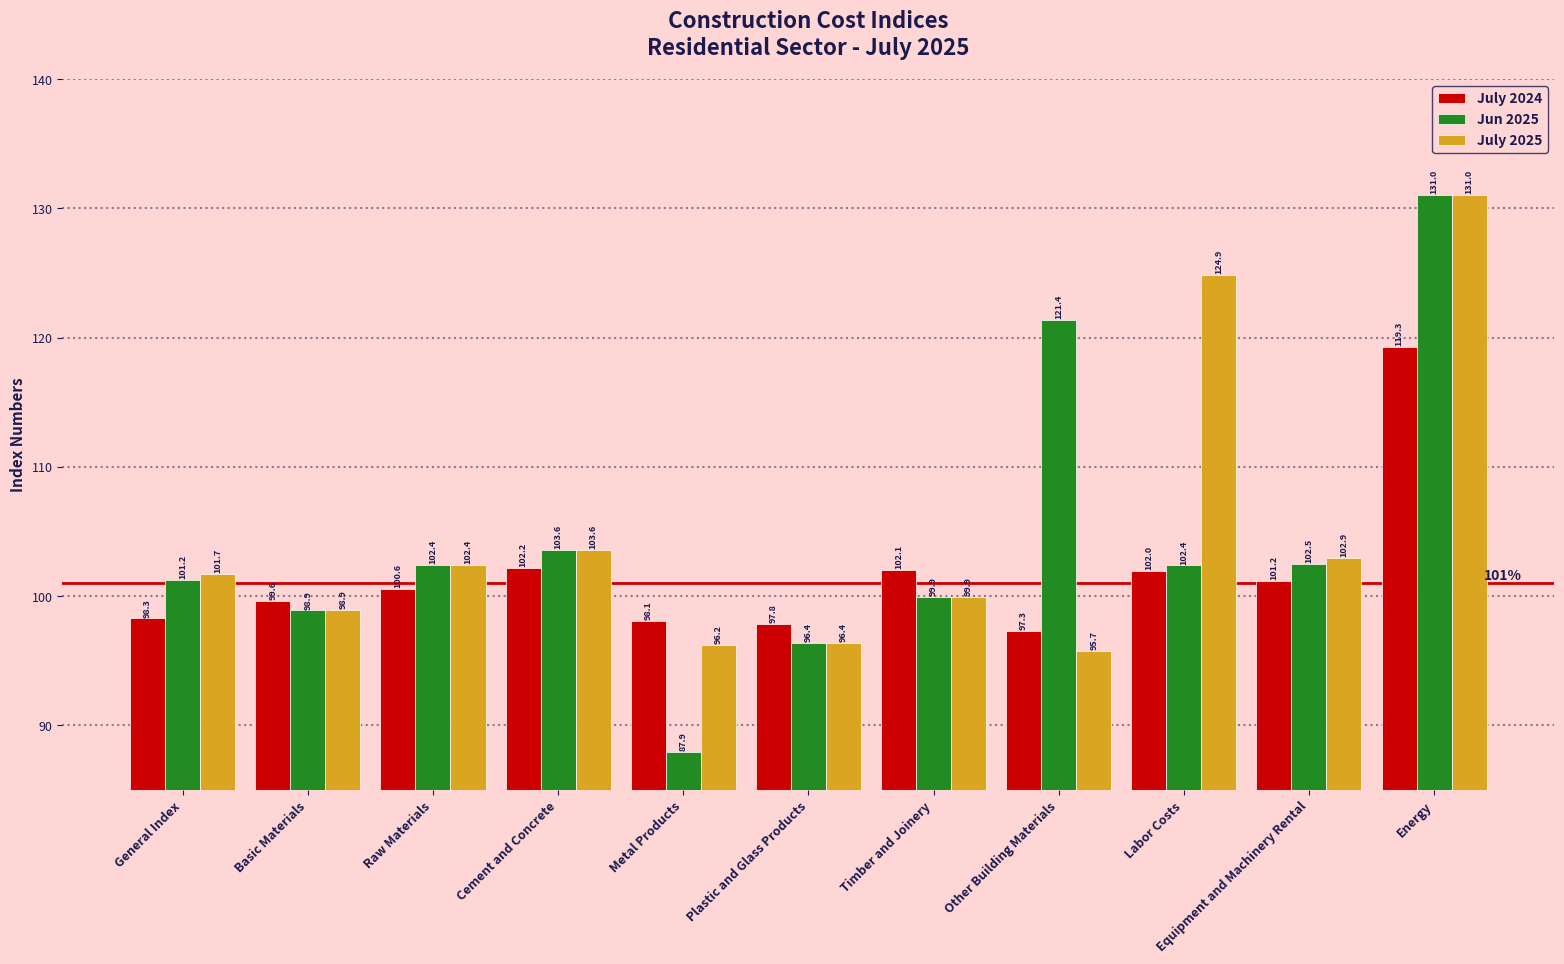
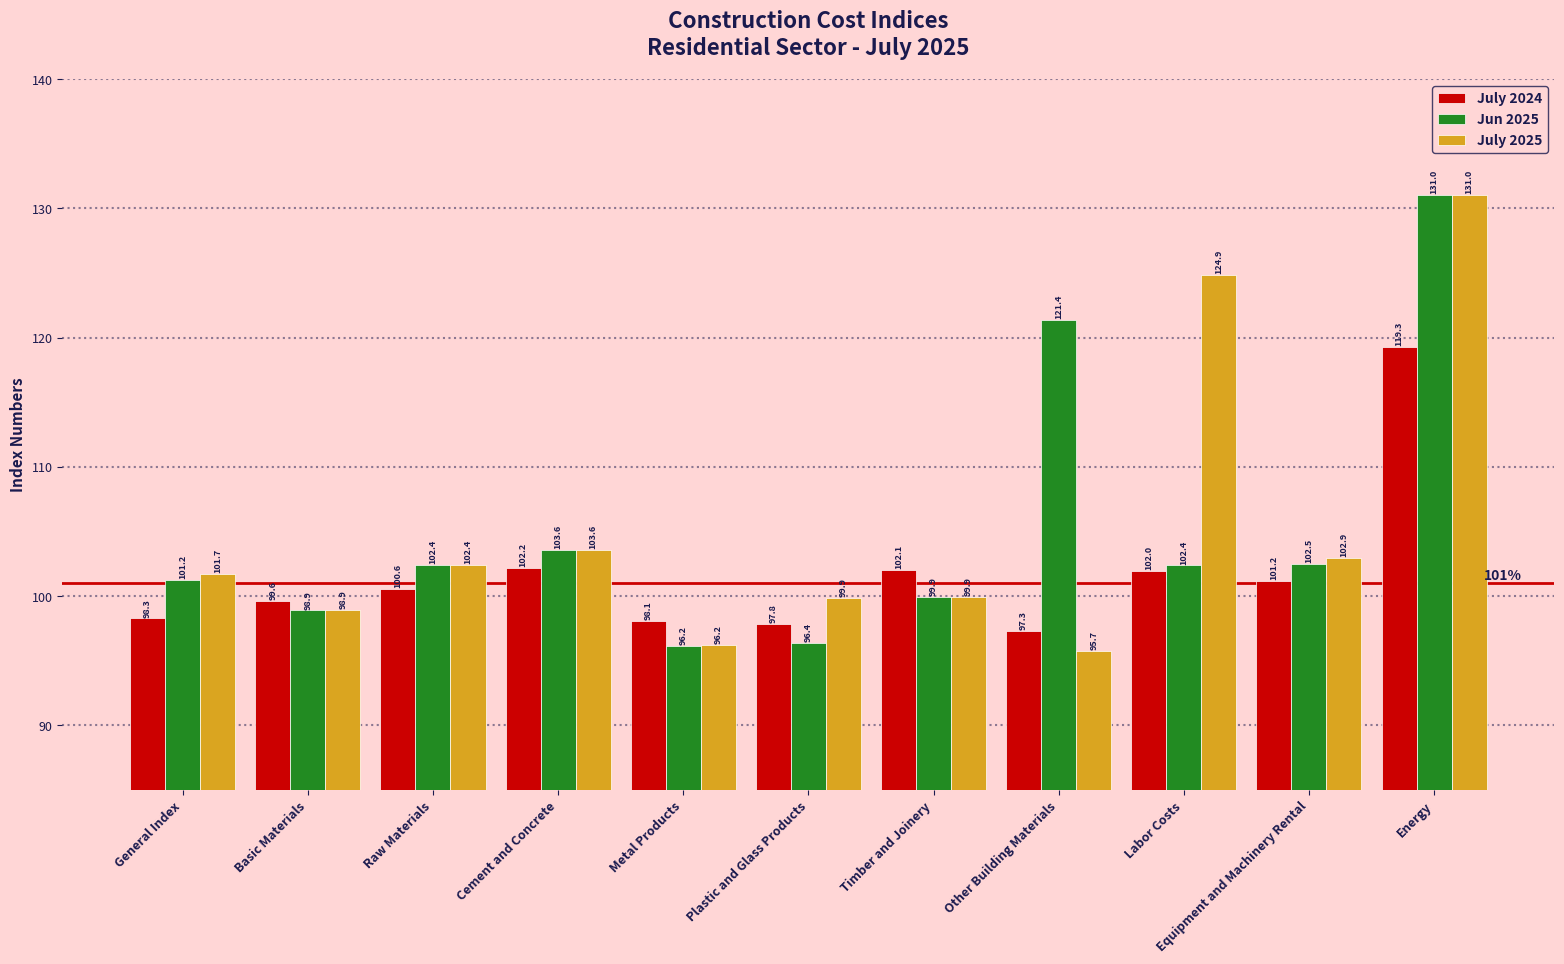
Jun 2025, Metal Products: 87.9 -> 96.2
July 2025, Plastic and Glass Products: 96.4 -> 99.9
